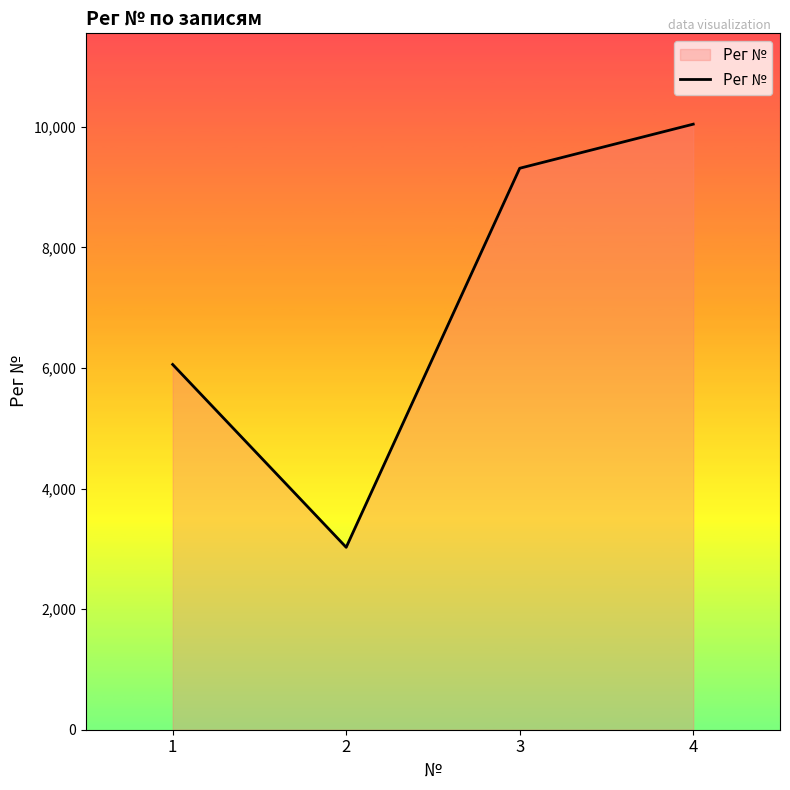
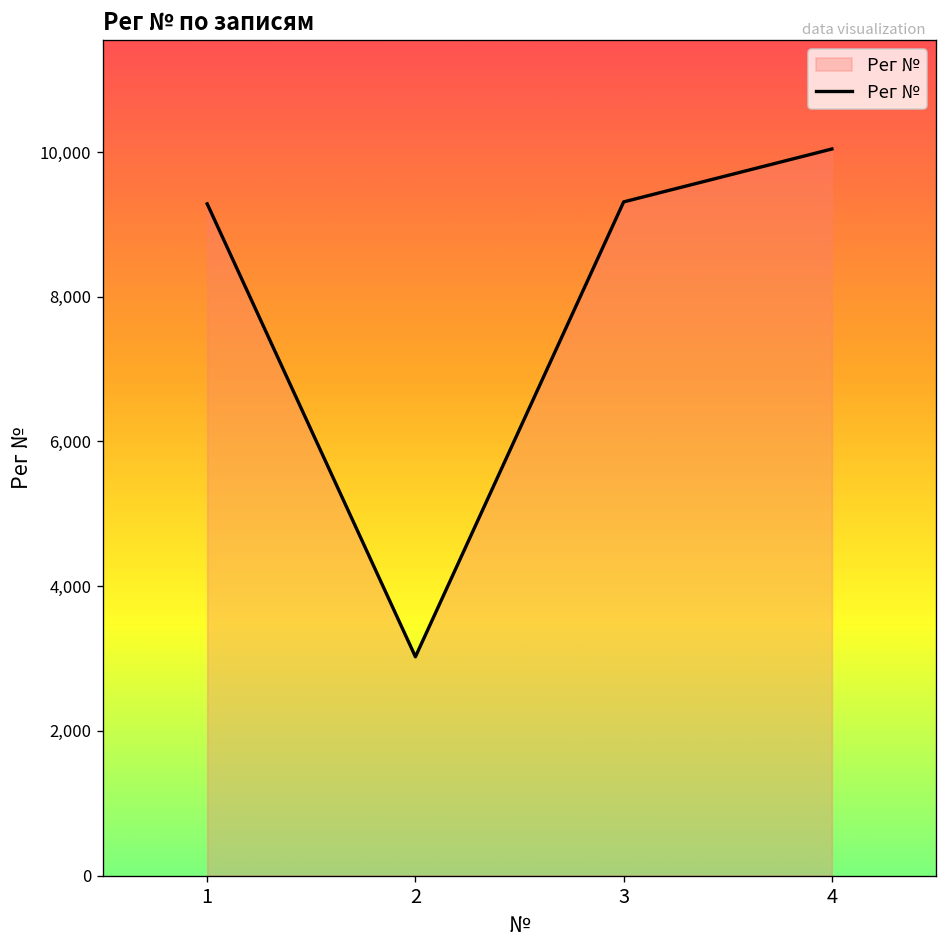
1: 6,100 -> 9,300
